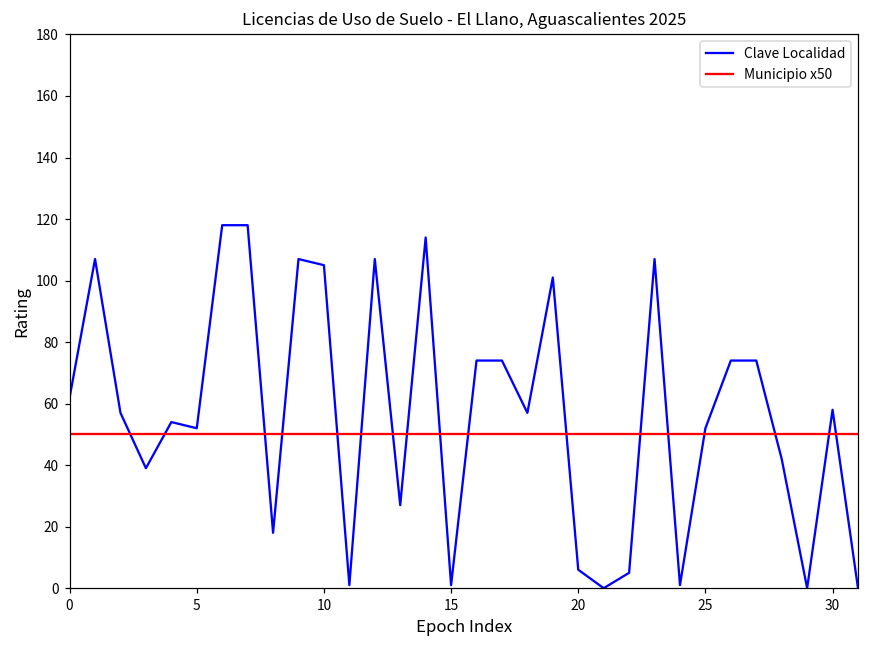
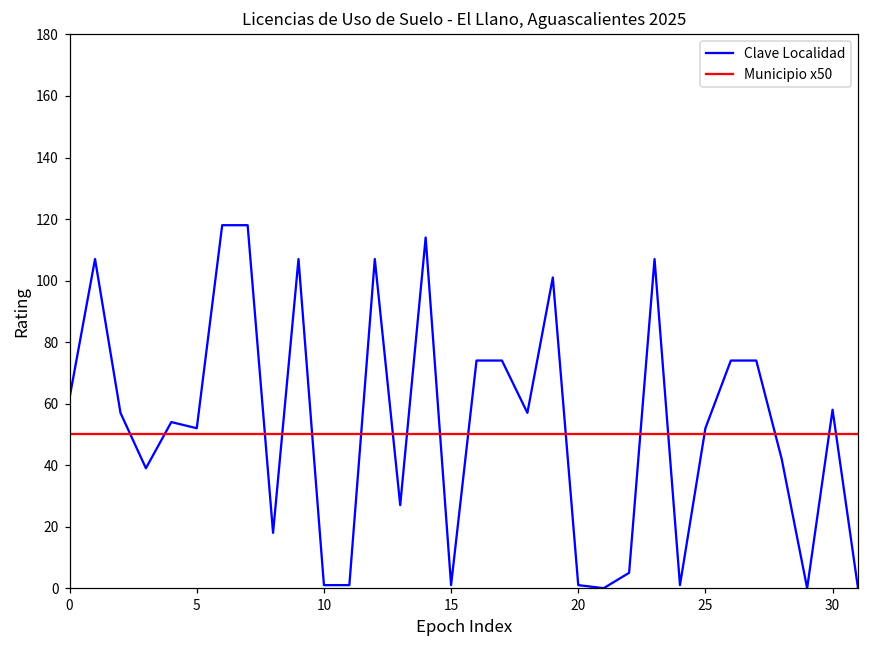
Clave Localidad, 10: 105 -> 1
Clave Localidad, 20: 6 -> 1
